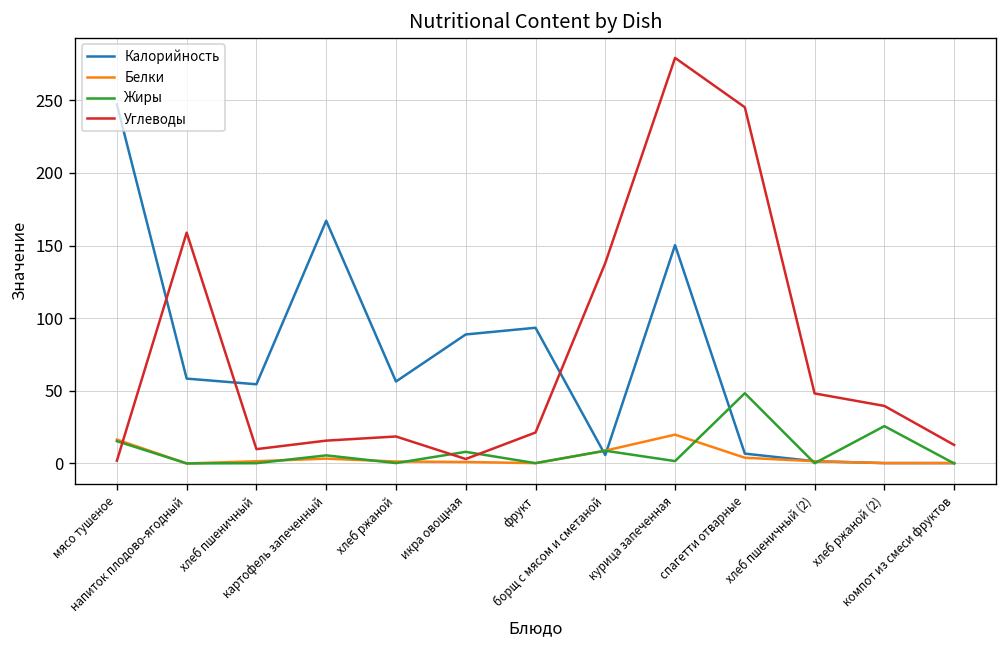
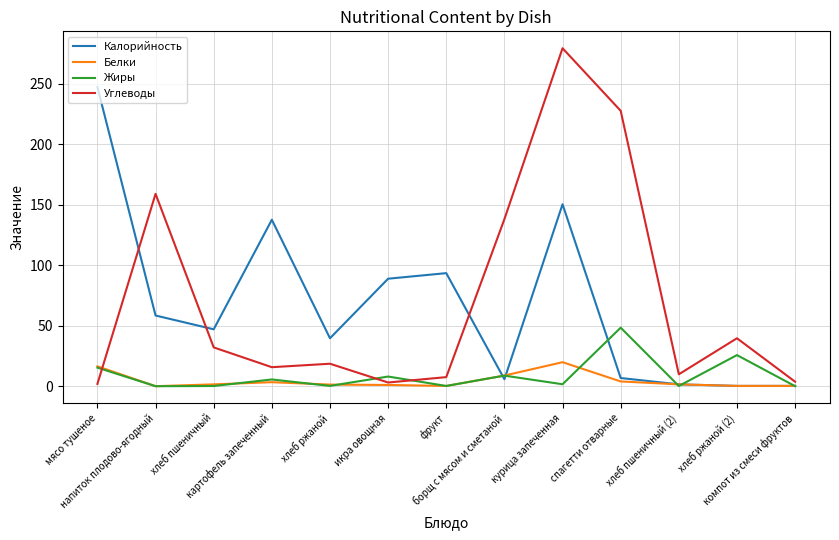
Калорийность, хлеб пшеничный: 55 -> 47
Углеводы, хлеб пшеничный: 10 -> 32
Калорийность, картофель запеченный: 167 -> 138
Калорийность, хлеб ржаной: 56 -> 40
Углеводы, фрукт: 21 -> 8
Углеводы, спагетти отварные: 245 -> 228
Углеводы, хлеб пшеничный (2): 48 -> 10
Углеводы, компот из смеси фруктов: 13 -> 4
